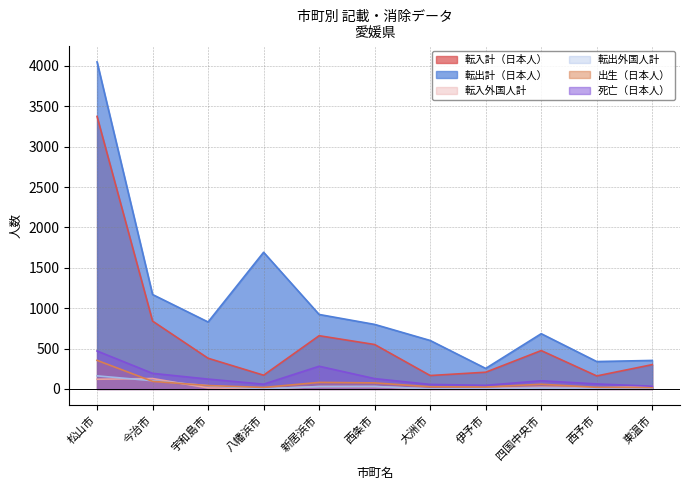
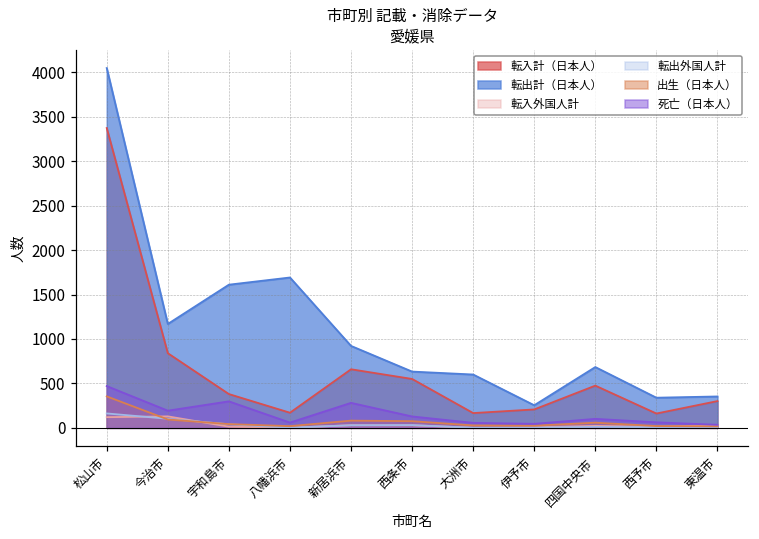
転出計（日本人）, 宇和島市: 800 -> 1600
死亡（日本人）, 宇和島市: 100 -> 300
転出計（日本人）, 西条市: 800 -> 600
